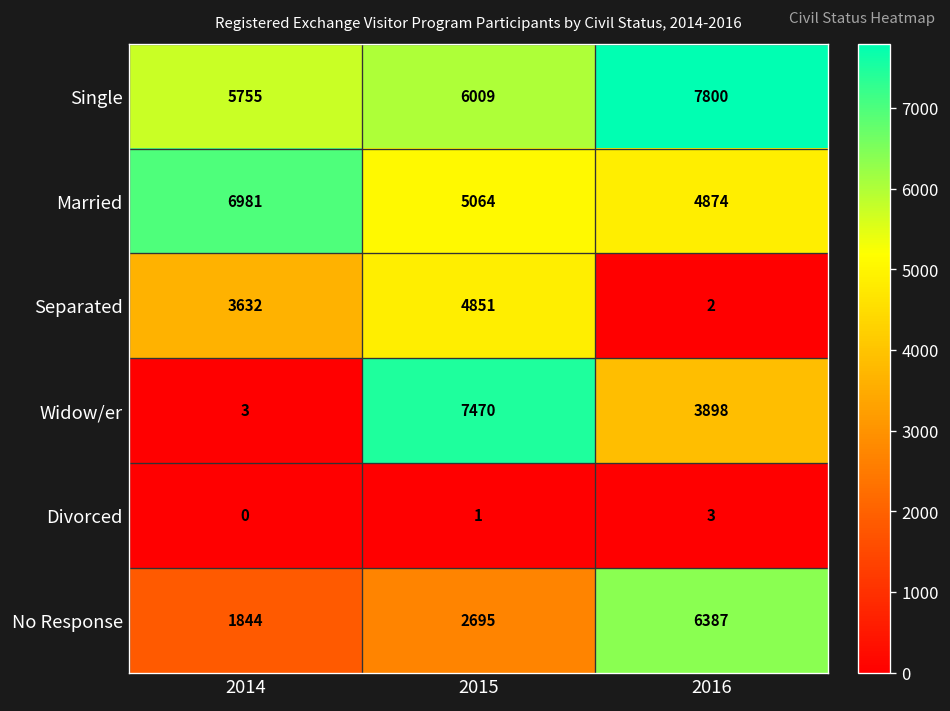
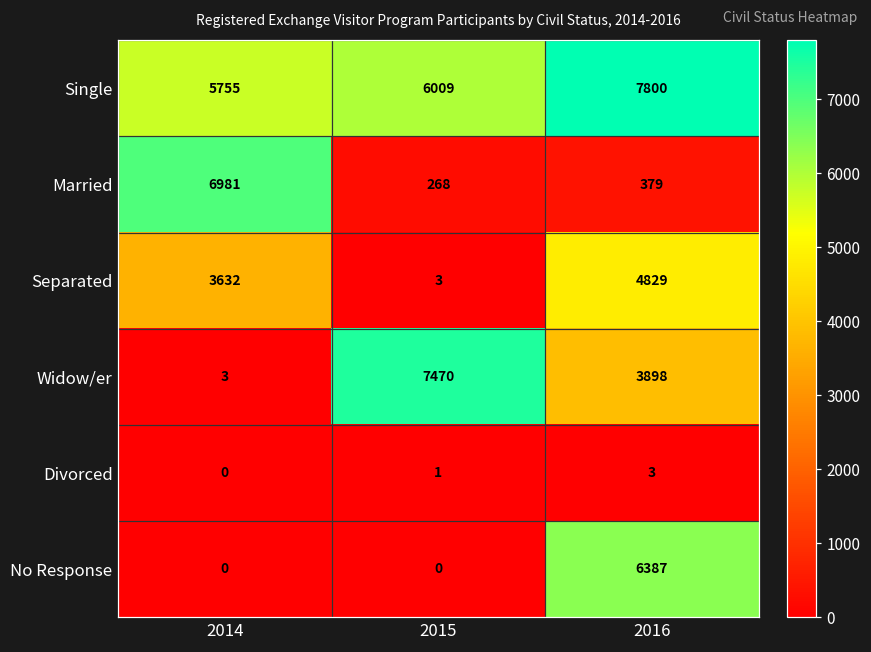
Married, 2015: 5064 -> 268
Married, 2016: 4874 -> 379
Separated, 2015: 4851 -> 3
Separated, 2016: 2 -> 4829
No Response, 2014: 1844 -> 0
No Response, 2015: 2695 -> 0
